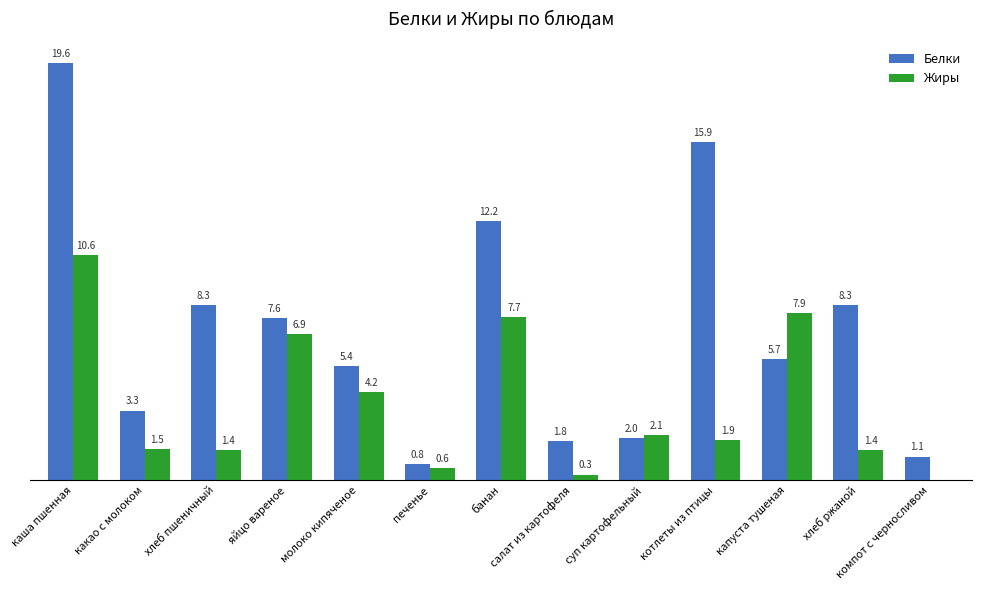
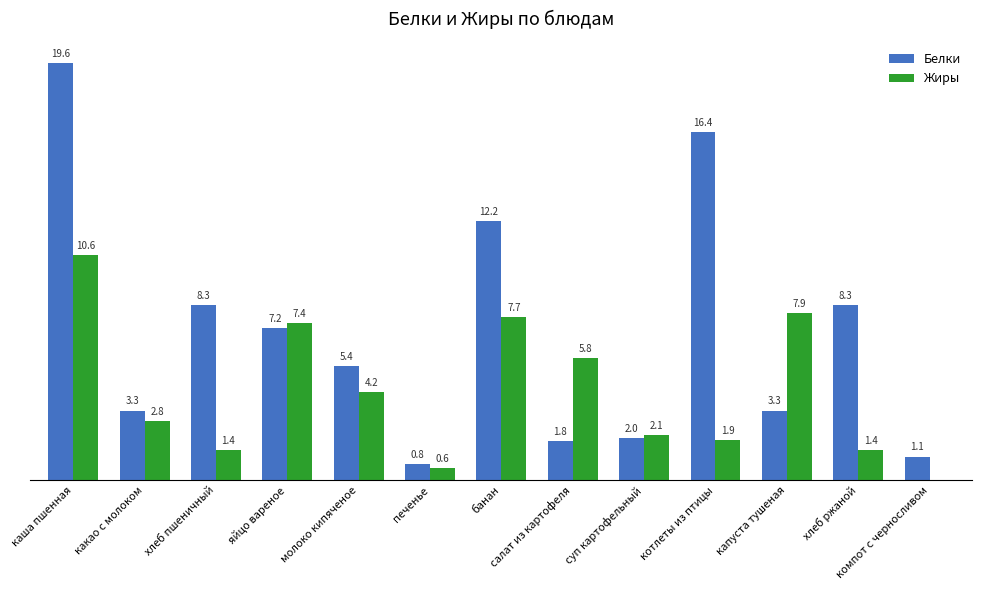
Жиры, какао с молоком: 1.5 -> 2.8
Белки, яйцо вареное: 7.6 -> 7.2
Жиры, яйцо вареное: 6.9 -> 7.4
Жиры, салат из картофеля: 0.3 -> 5.8
Белки, котлеты из птицы: 15.9 -> 16.4
Белки, капуста тушеная: 5.7 -> 3.3
